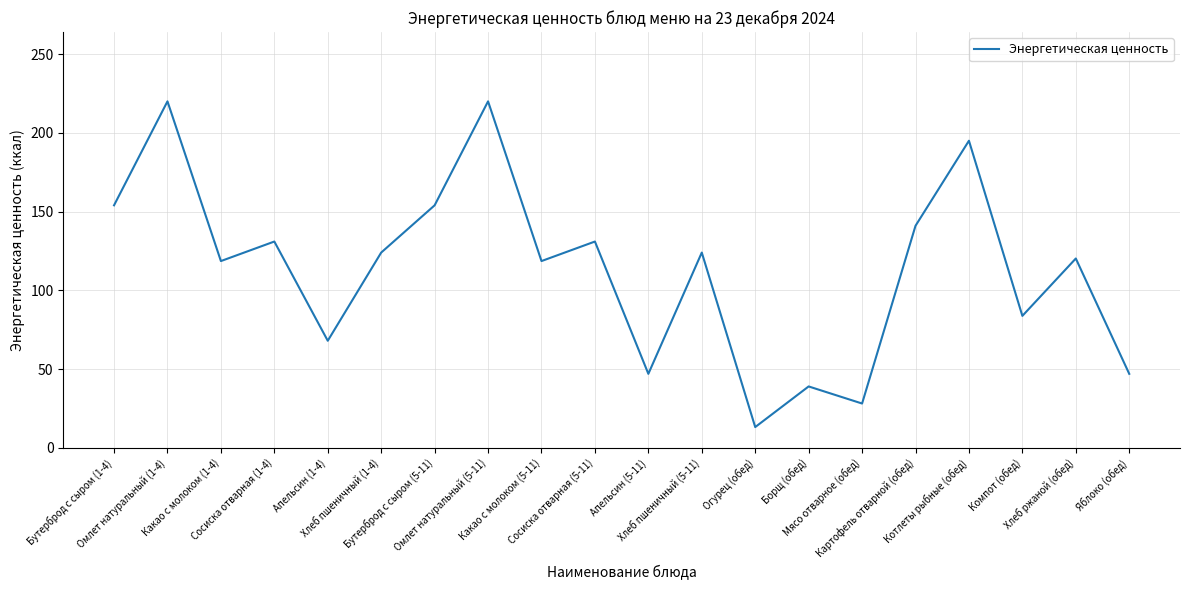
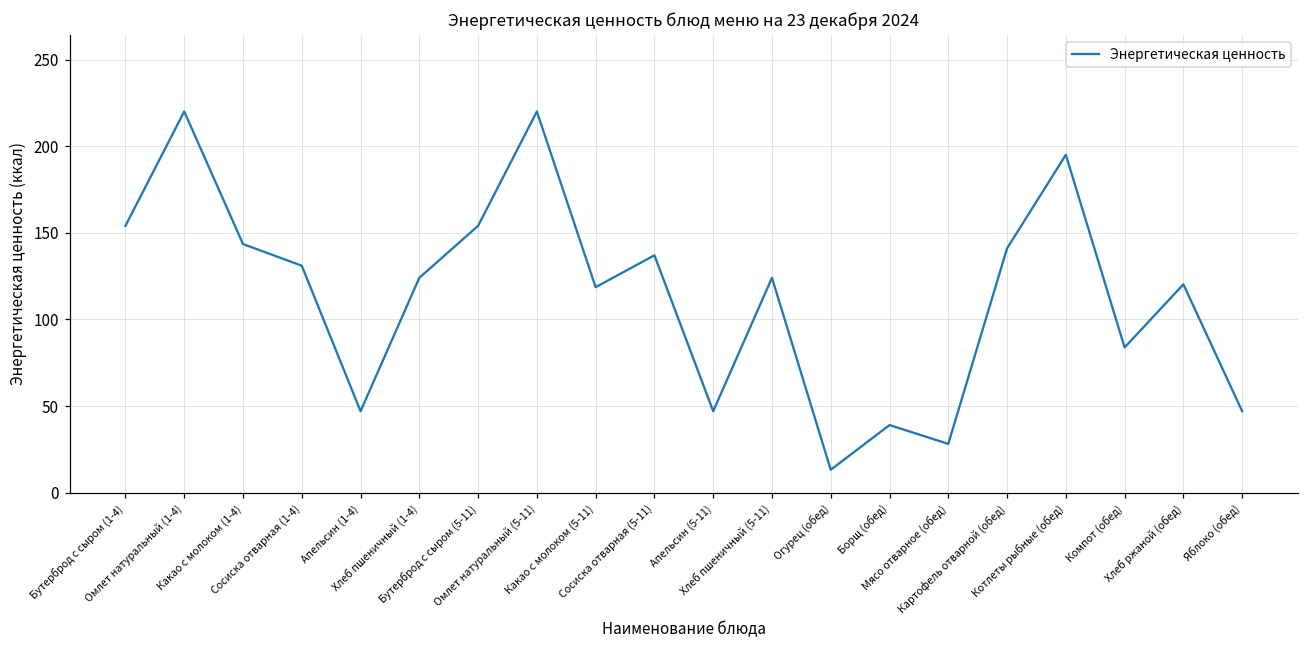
Какао с молоком (1-4): 119 -> 144
Апельсин (1-4): 68 -> 47
Сосиска отварная (5-11): 131 -> 137
